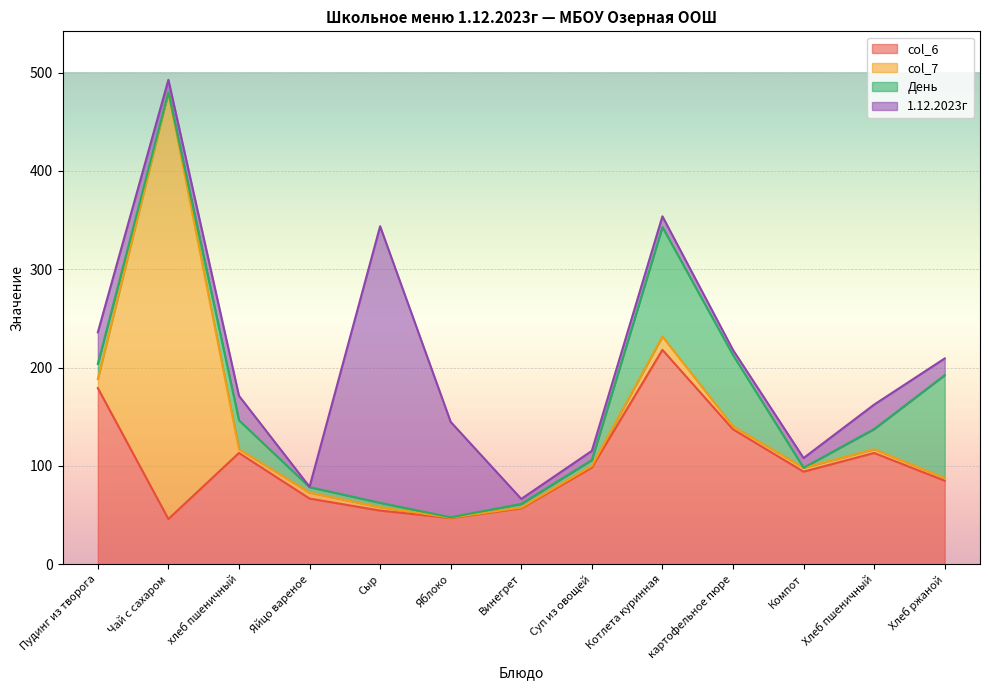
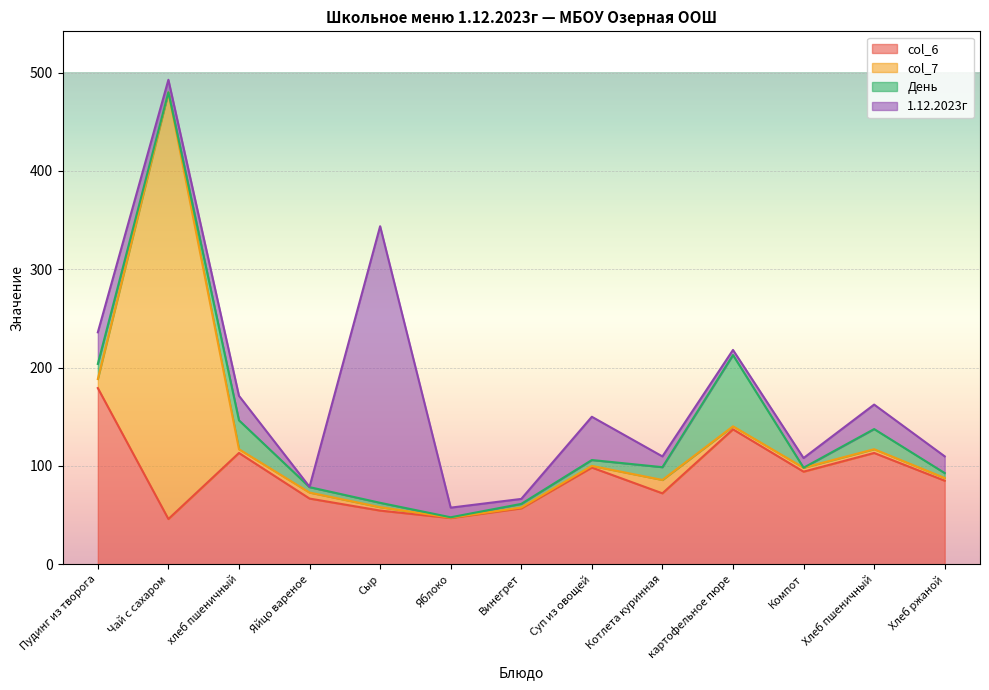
1.12.2023г, Яблоко: 100 -> 10
1.12.2023г, Суп из овощей: 10 -> 40
col_6, Котлета куринная: 220 -> 70
День, Котлета куринная: 110 -> 10
День, Хлеб ржаной: 100 -> 10
